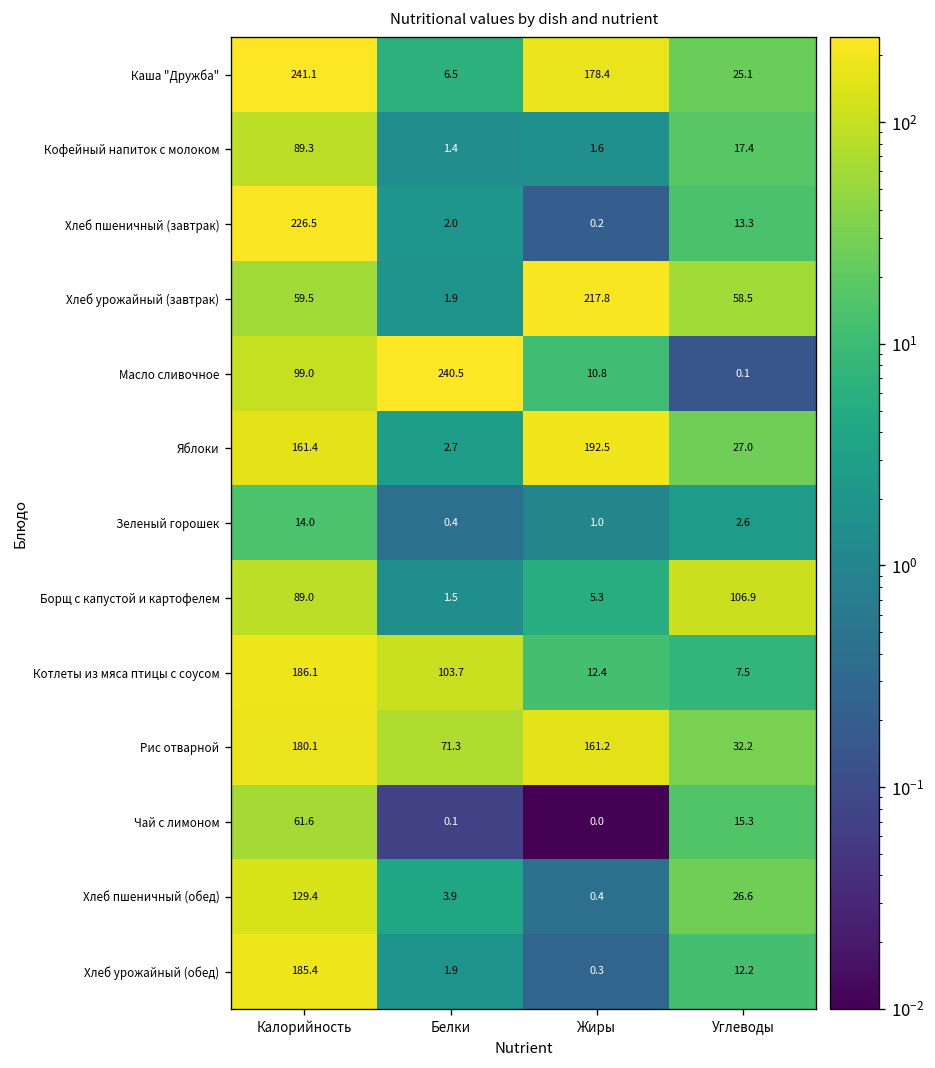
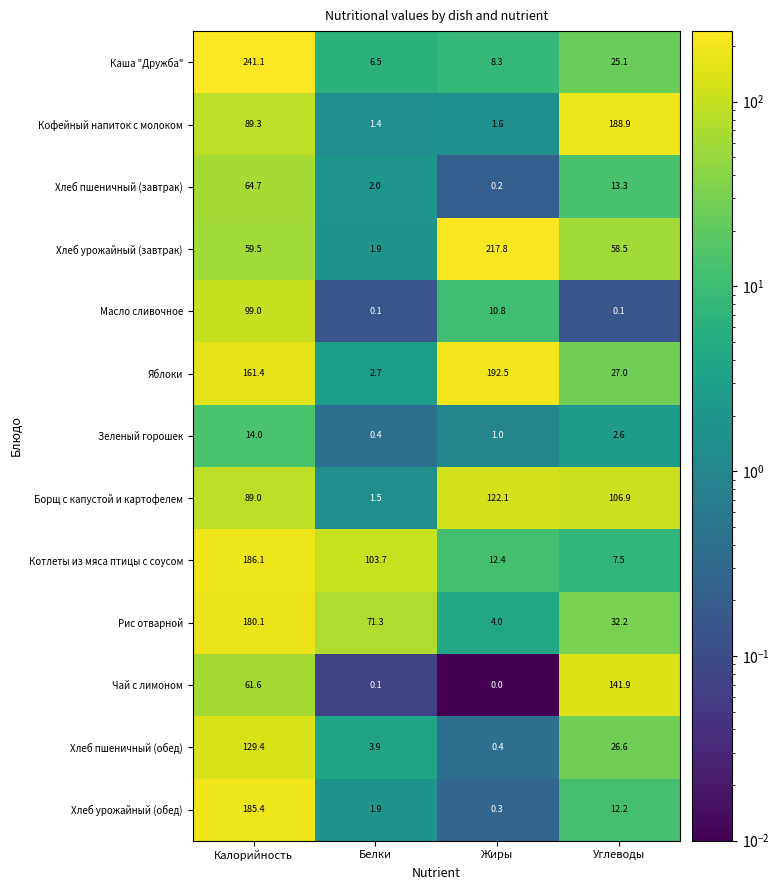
Каша "Дружба", Жиры: 178.4 -> 8.3
Кофейный напиток с молоком, Углеводы: 17.4 -> 188.9
Хлеб пшеничный (завтрак), Калорийность: 226.5 -> 64.7
Масло сливочное, Белки: 240.5 -> 0.1
Борщ с капустой и картофелем, Жиры: 5.3 -> 122.1
Рис отварной, Жиры: 161.2 -> 4.0
Чай с лимоном, Углеводы: 15.3 -> 141.9
